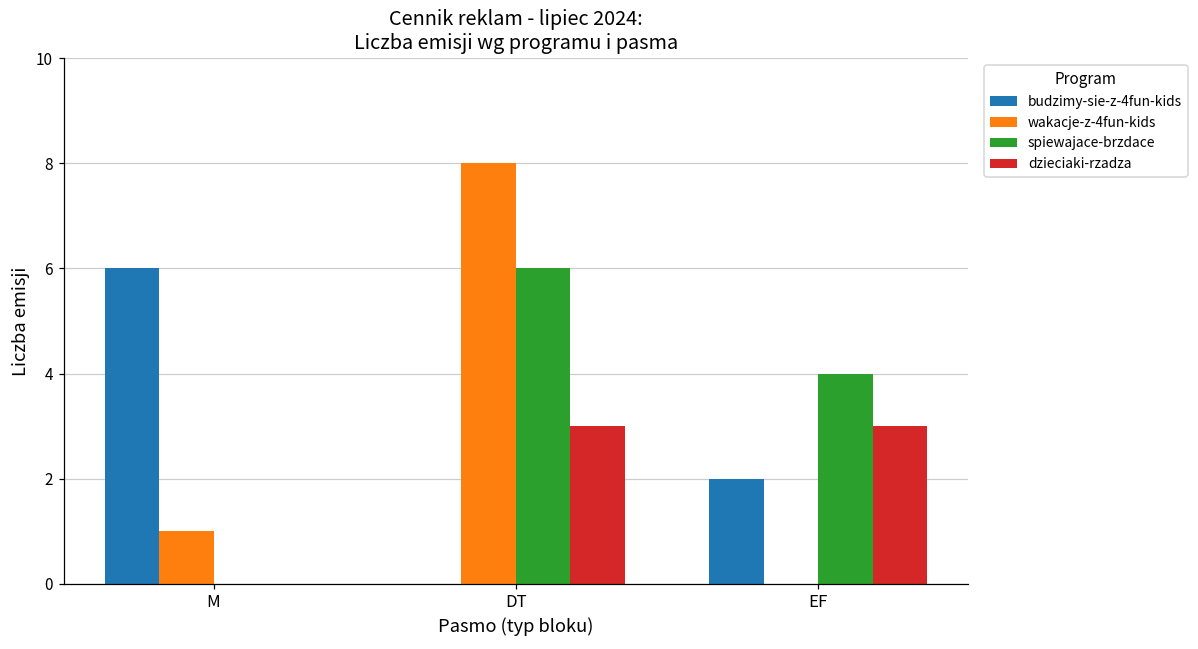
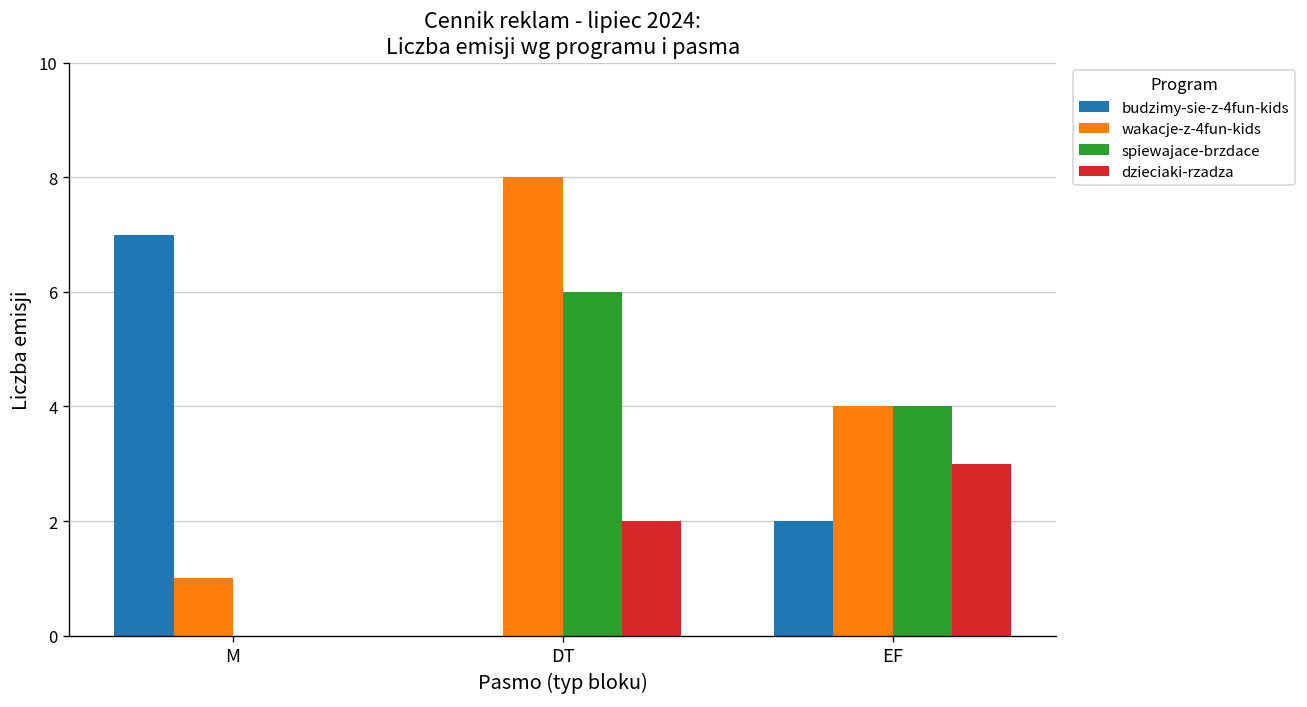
budzimy-sie-z-4fun-kids, M: 6 -> 7
dzieciaki-rzadza, DT: 3 -> 2
wakacje-z-4fun-kids, EF: 0 -> 4
